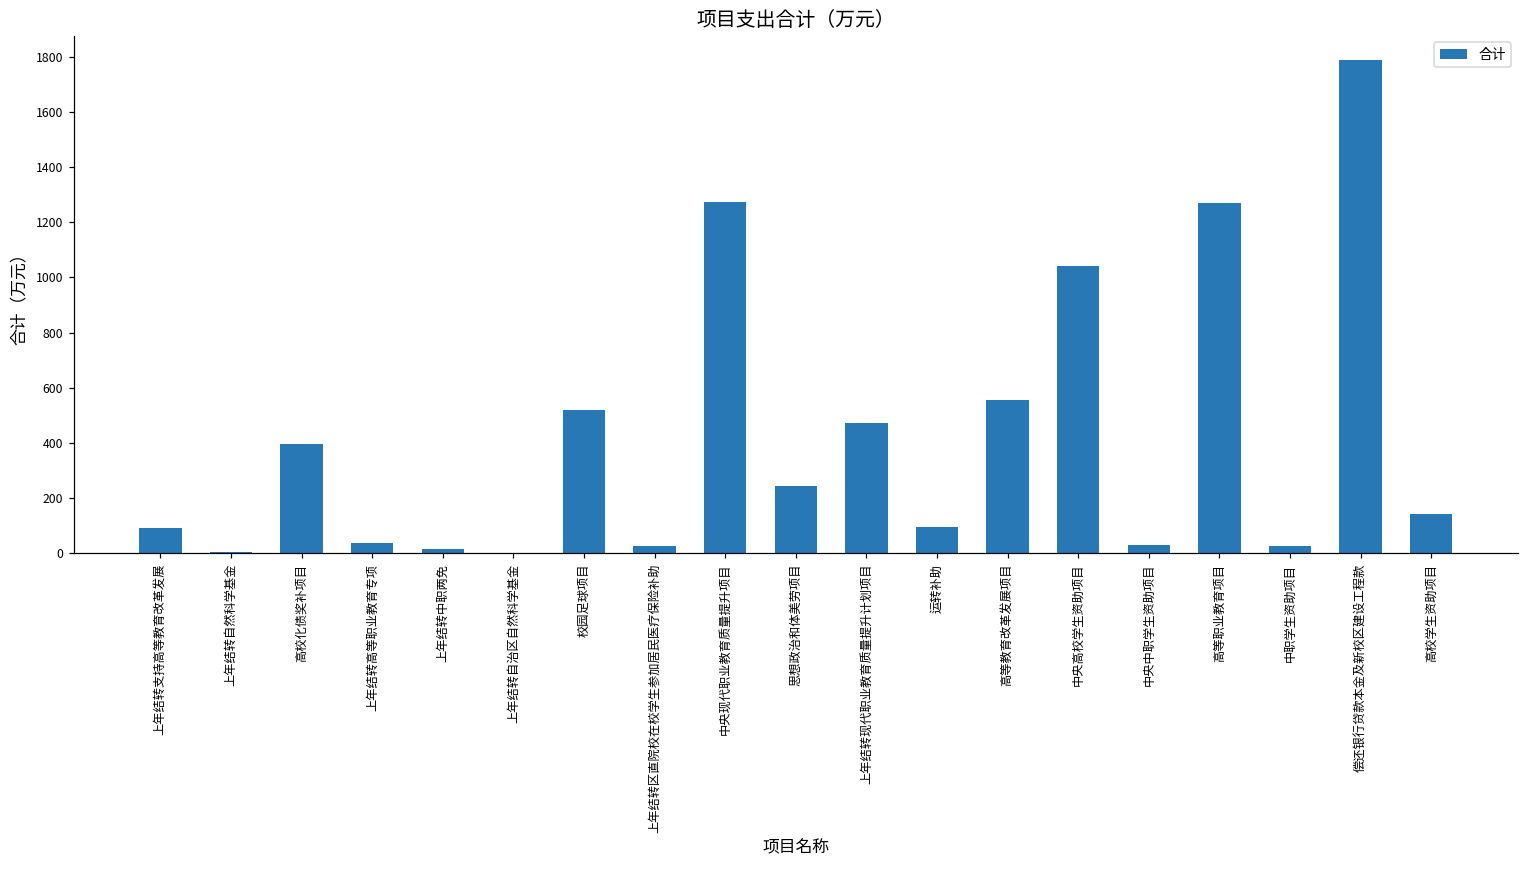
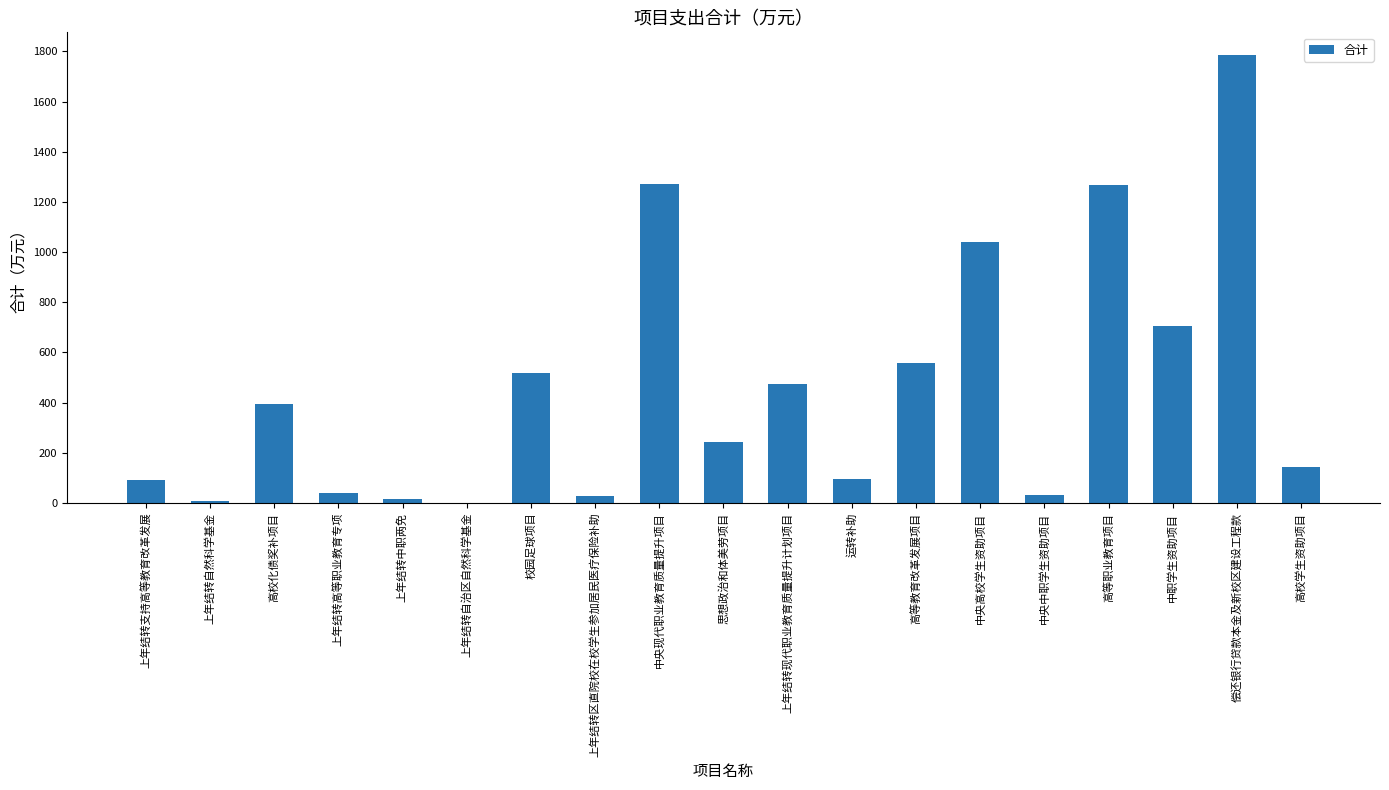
中职学生资助项目: 30 -> 700
